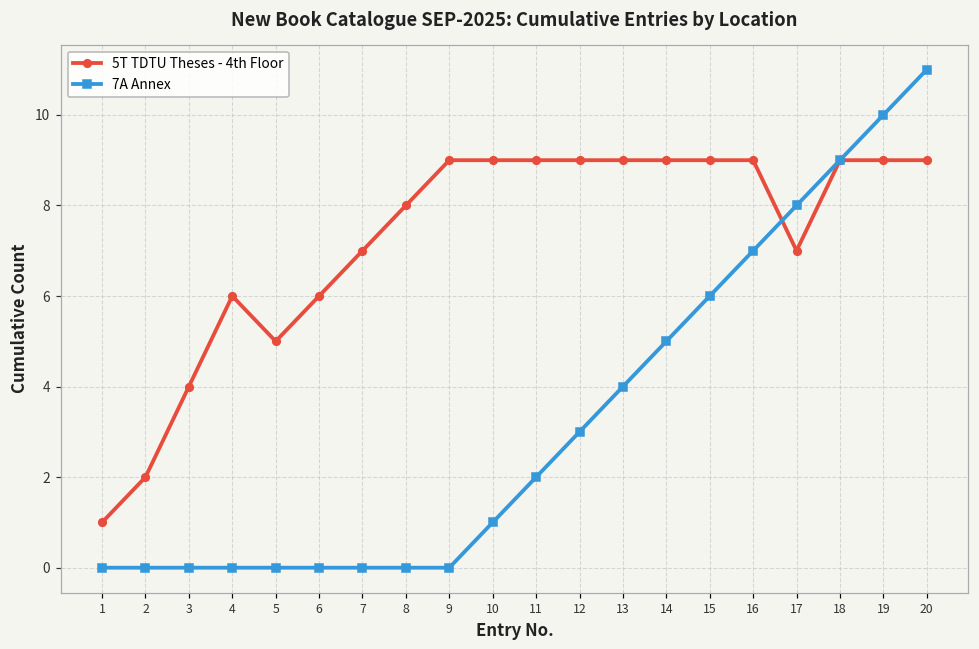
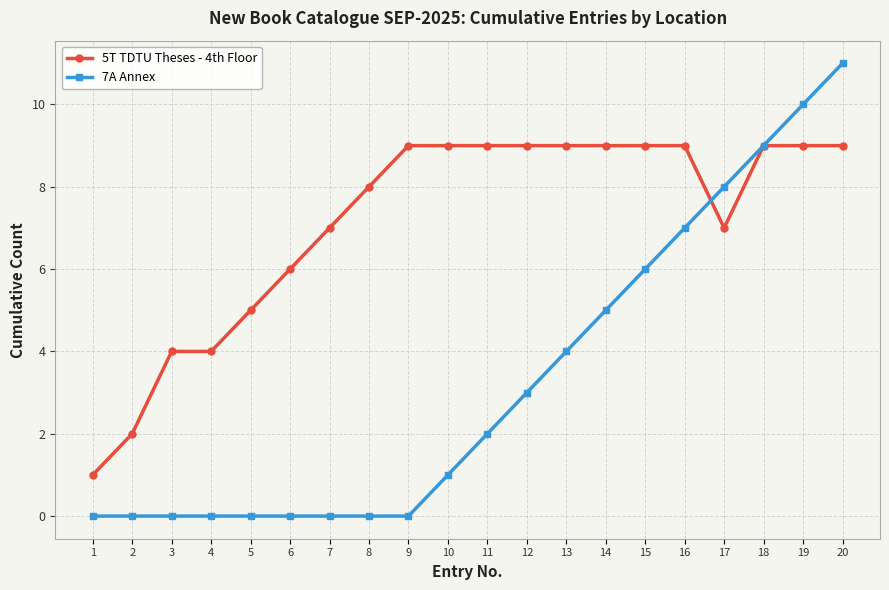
5T TDTU Theses - 4th Floor, 4: 6 -> 4
